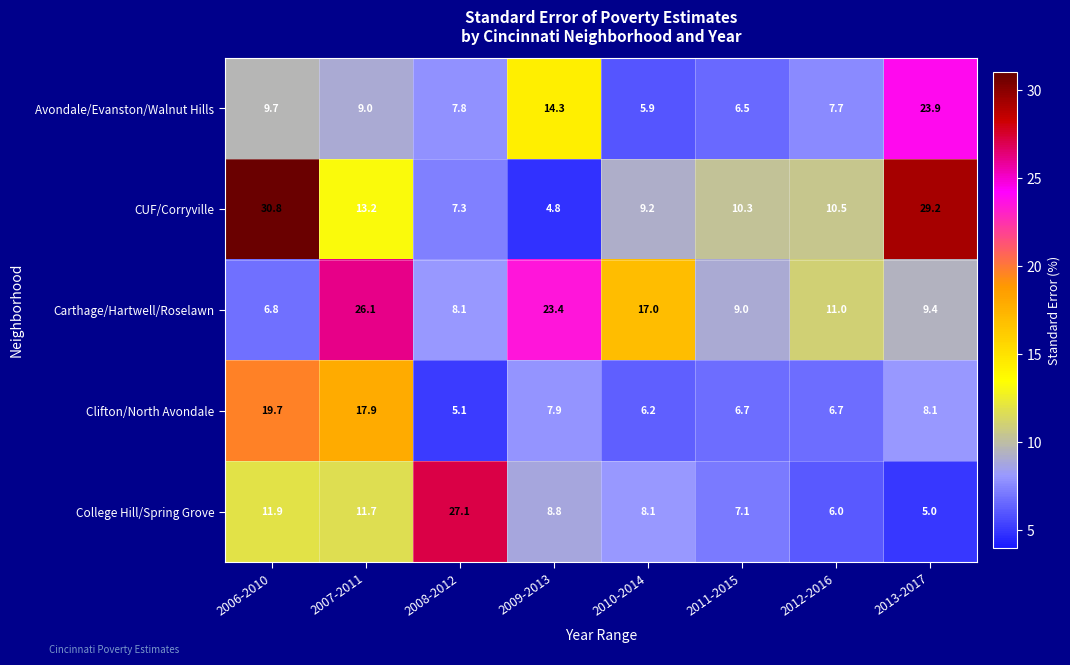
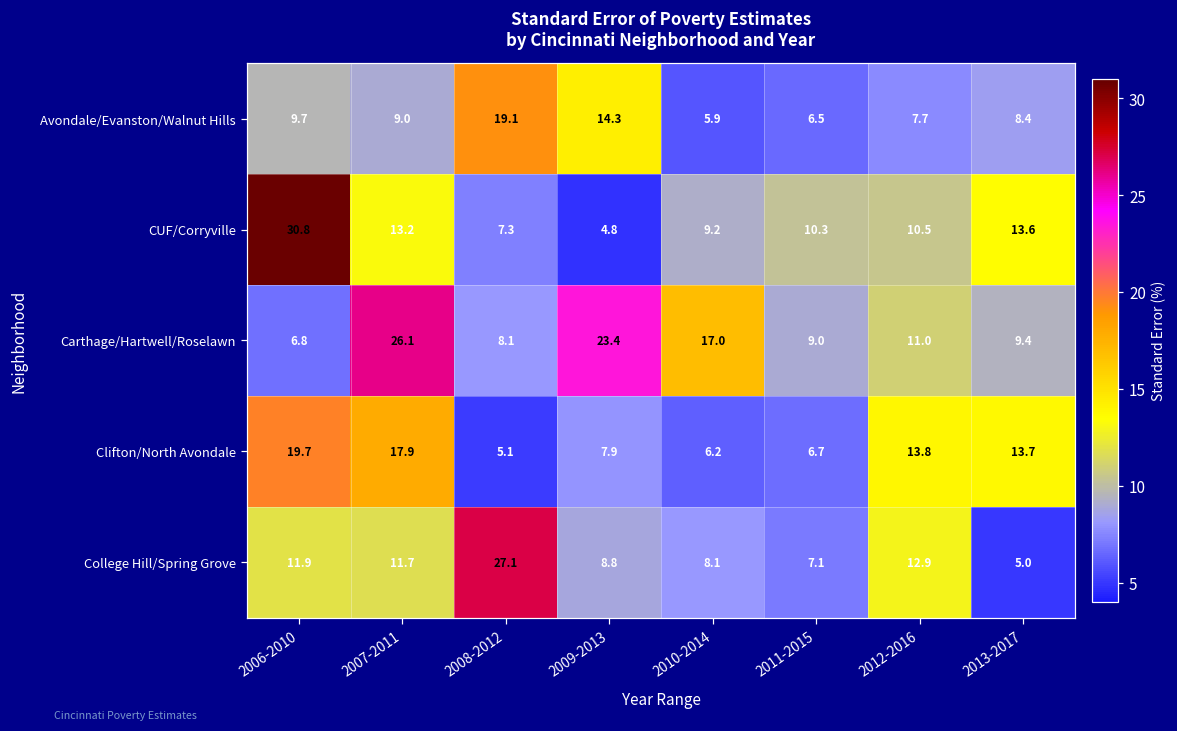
Avondale/Evanston/Walnut Hills, 2008-2012: 7.8 -> 19.1
Avondale/Evanston/Walnut Hills, 2013-2017: 23.9 -> 8.4
CUF/Corryville, 2013-2017: 29.2 -> 13.6
Clifton/North Avondale, 2012-2016: 6.7 -> 13.8
Clifton/North Avondale, 2013-2017: 8.1 -> 13.7
College Hill/Spring Grove, 2012-2016: 6.0 -> 12.9
